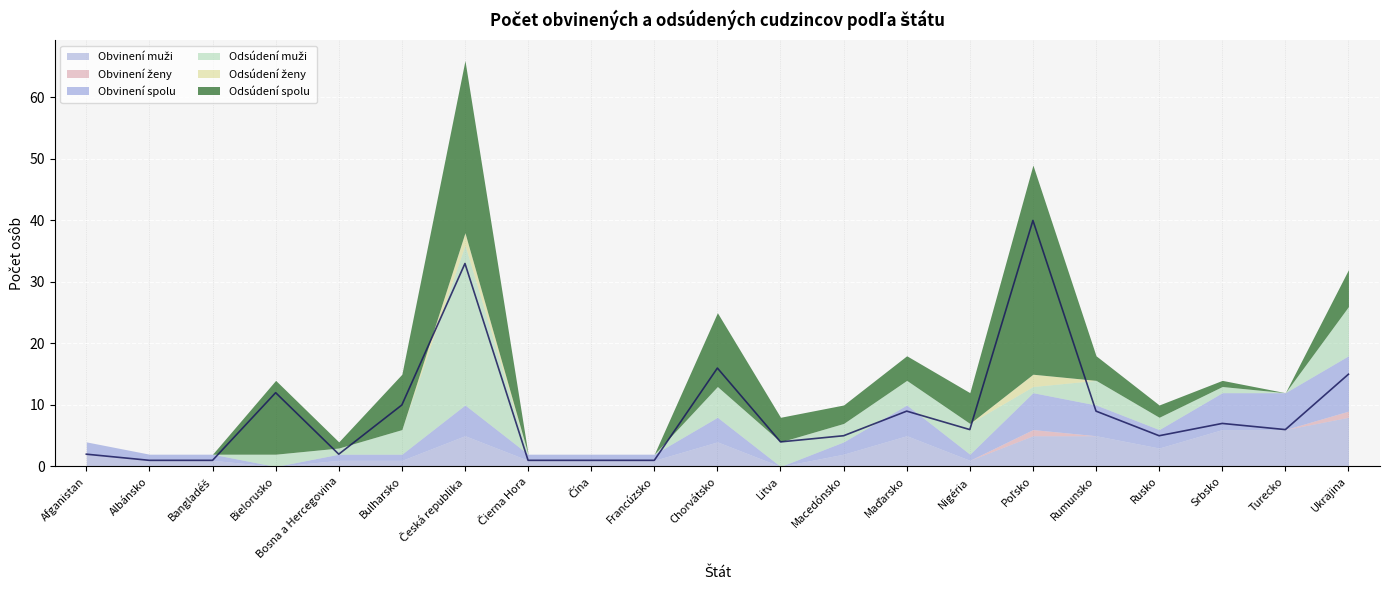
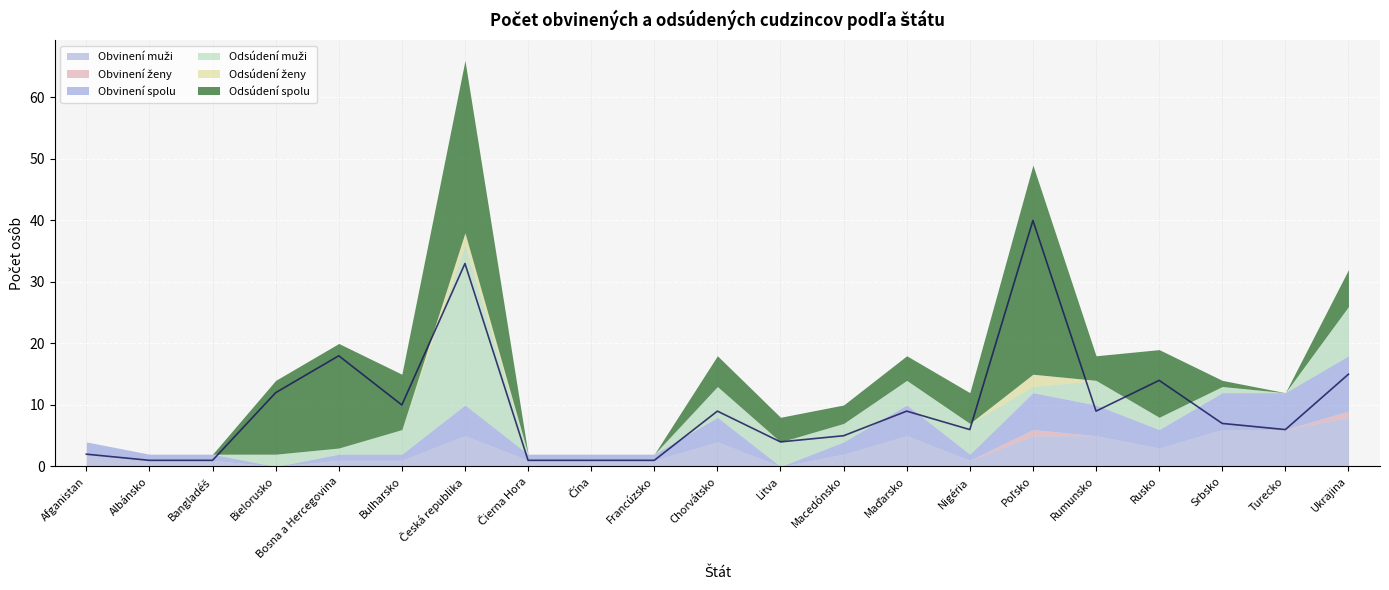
Odsúdení spolu, Bosna a Hercegovina: 1 -> 17
Odsúdení spolu, Chorvátsko: 12 -> 5
Odsúdení spolu, Rusko: 2 -> 11
